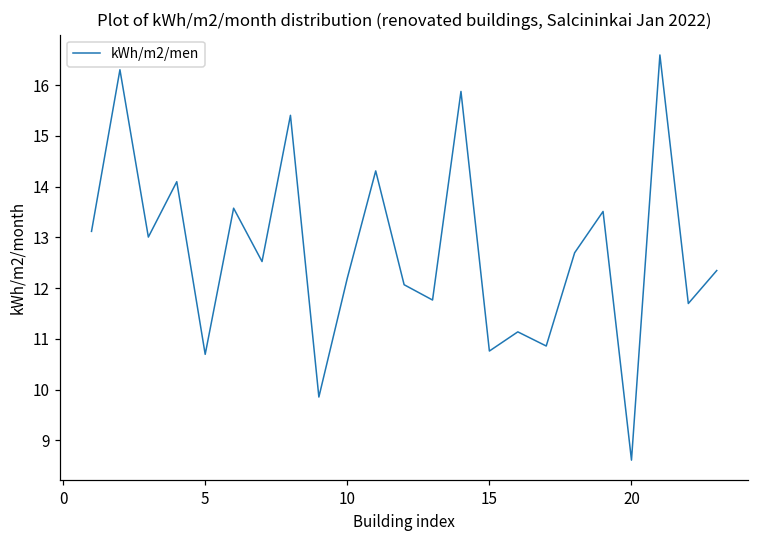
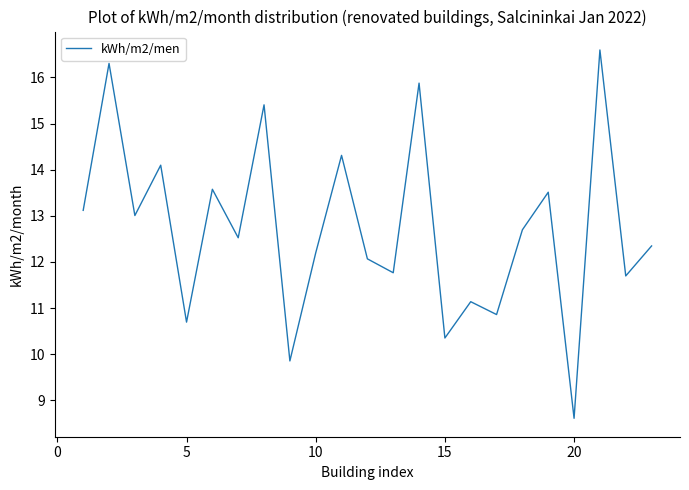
15: 10.8 -> 10.3
